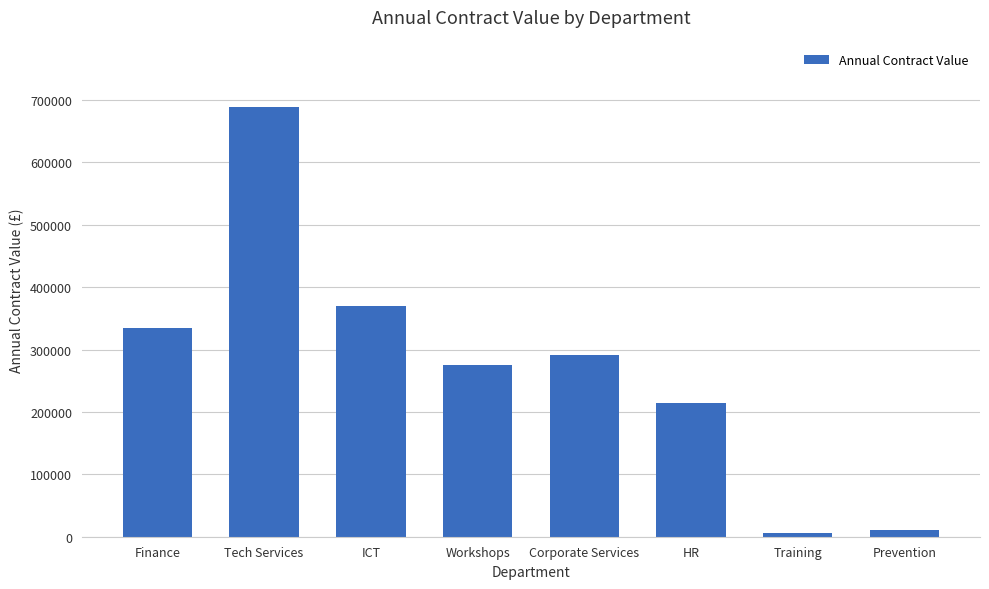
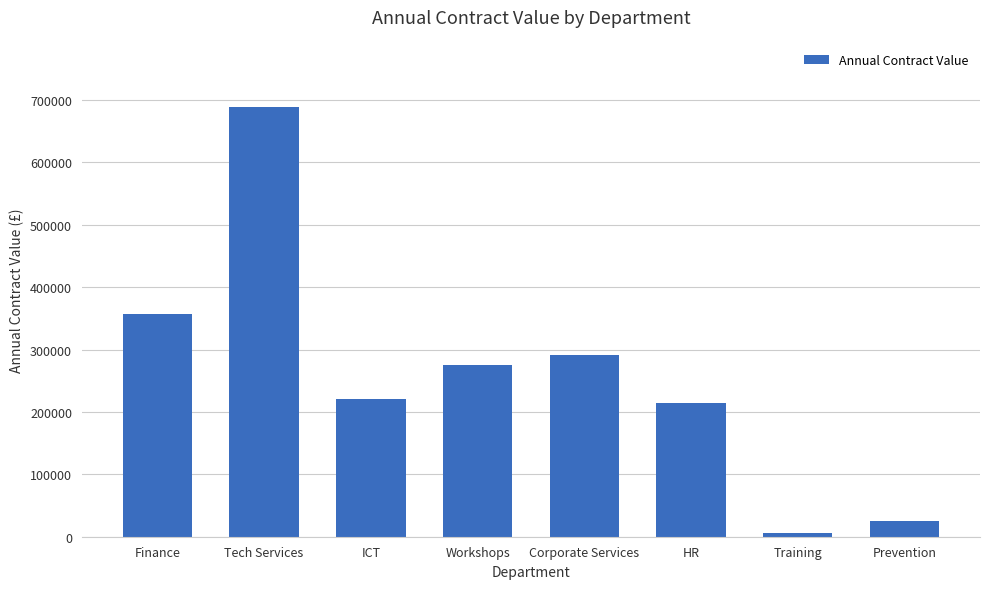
Finance: 340000 -> 360000
ICT: 370000 -> 220000
Prevention: 10000 -> 30000
